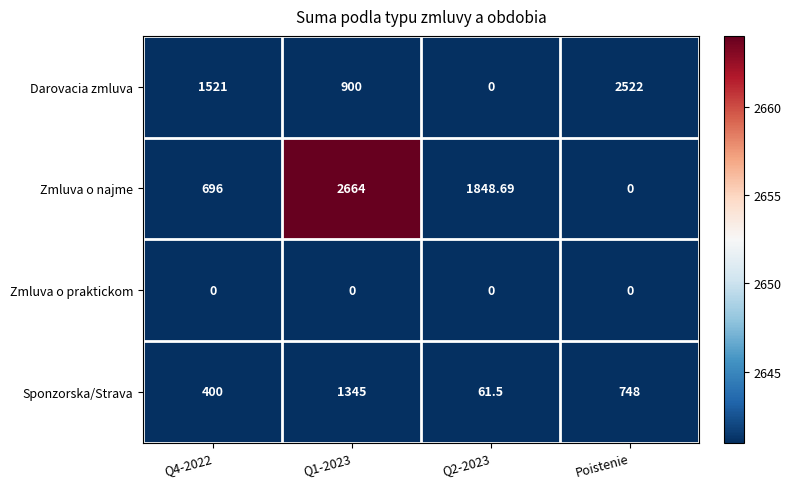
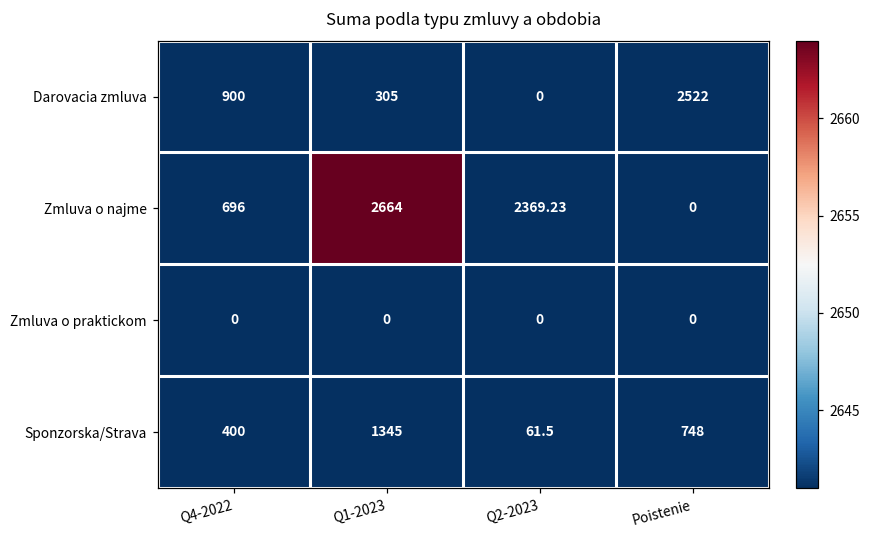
Darovacia zmluva, Q4-2022: 1521 -> 900
Darovacia zmluva, Q1-2023: 900 -> 305
Zmluva o najme, Q2-2023: 1848.69 -> 2369.23
